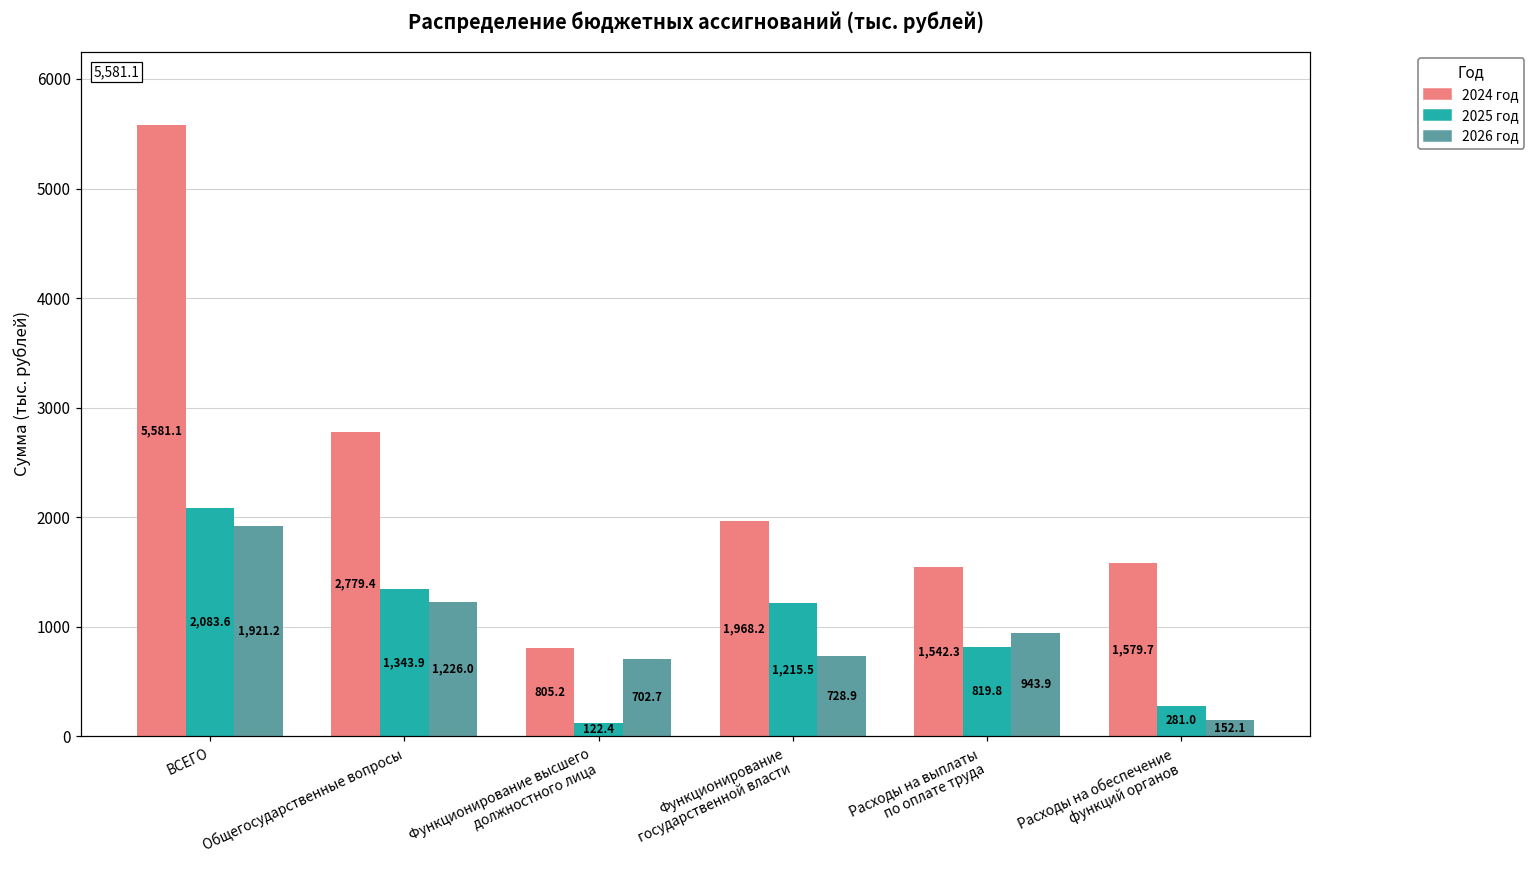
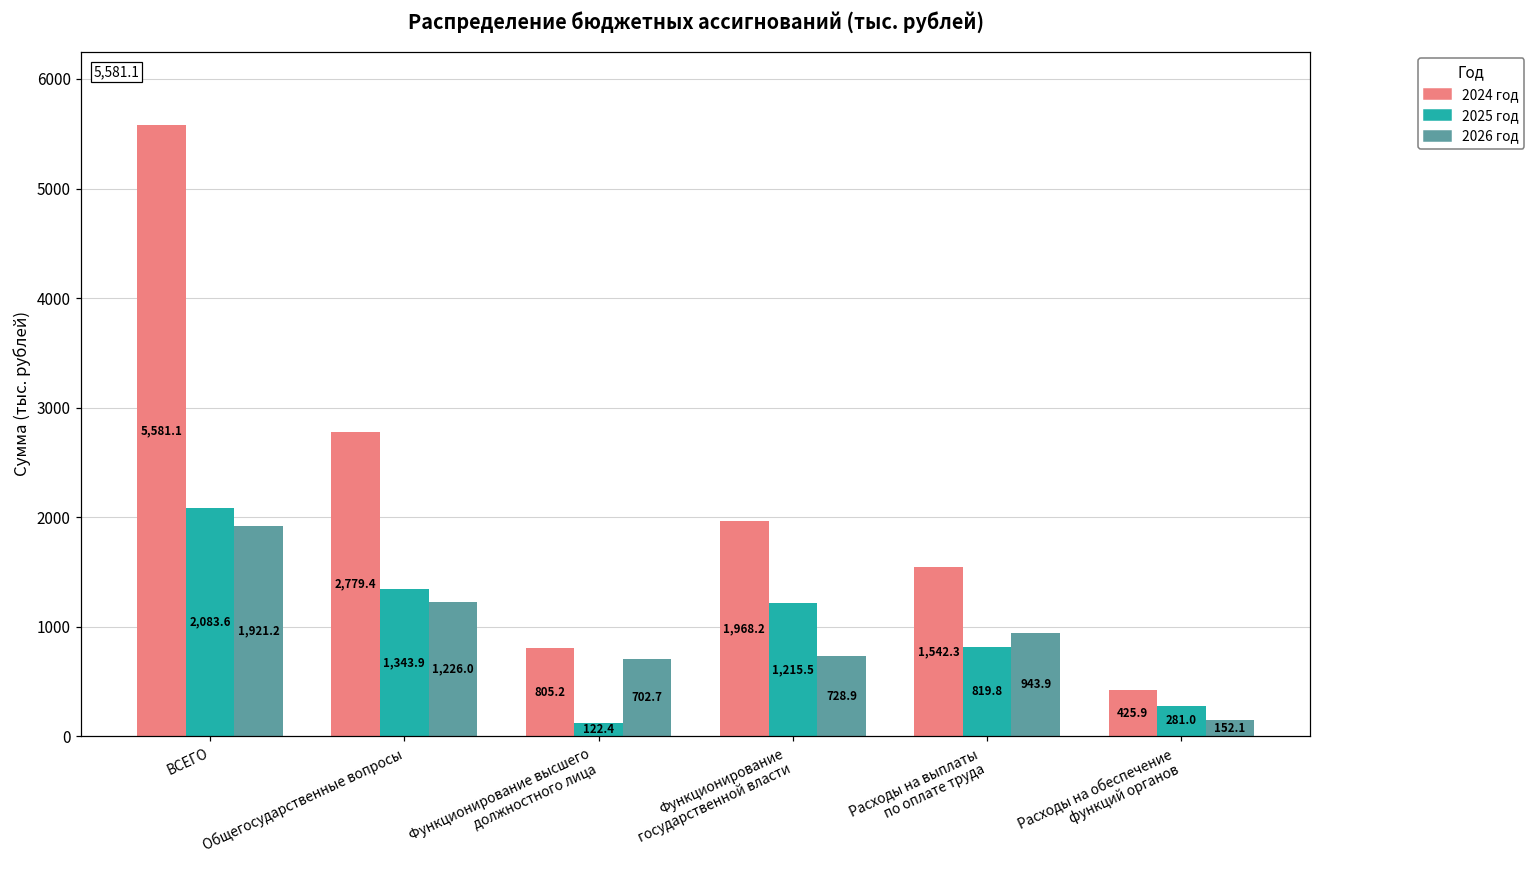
2024 год, Расходы на обеспечение функций органов: 1,579.7 -> 425.9
